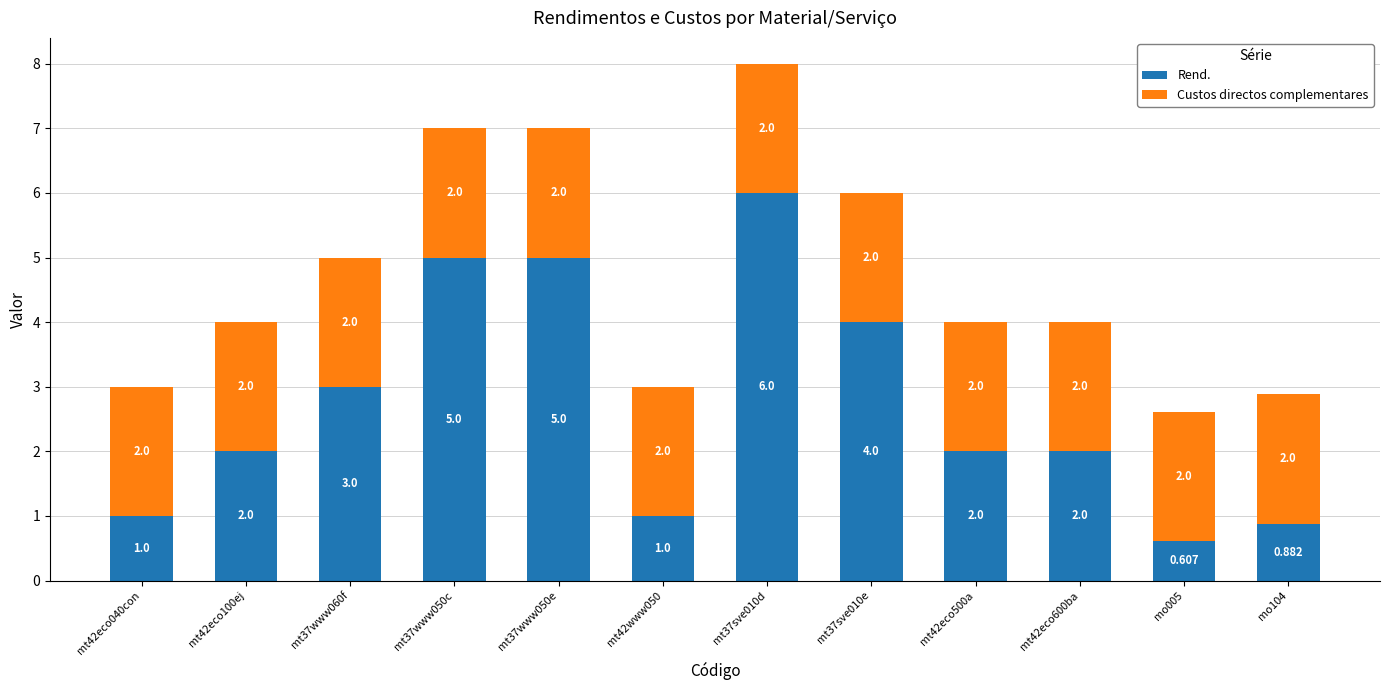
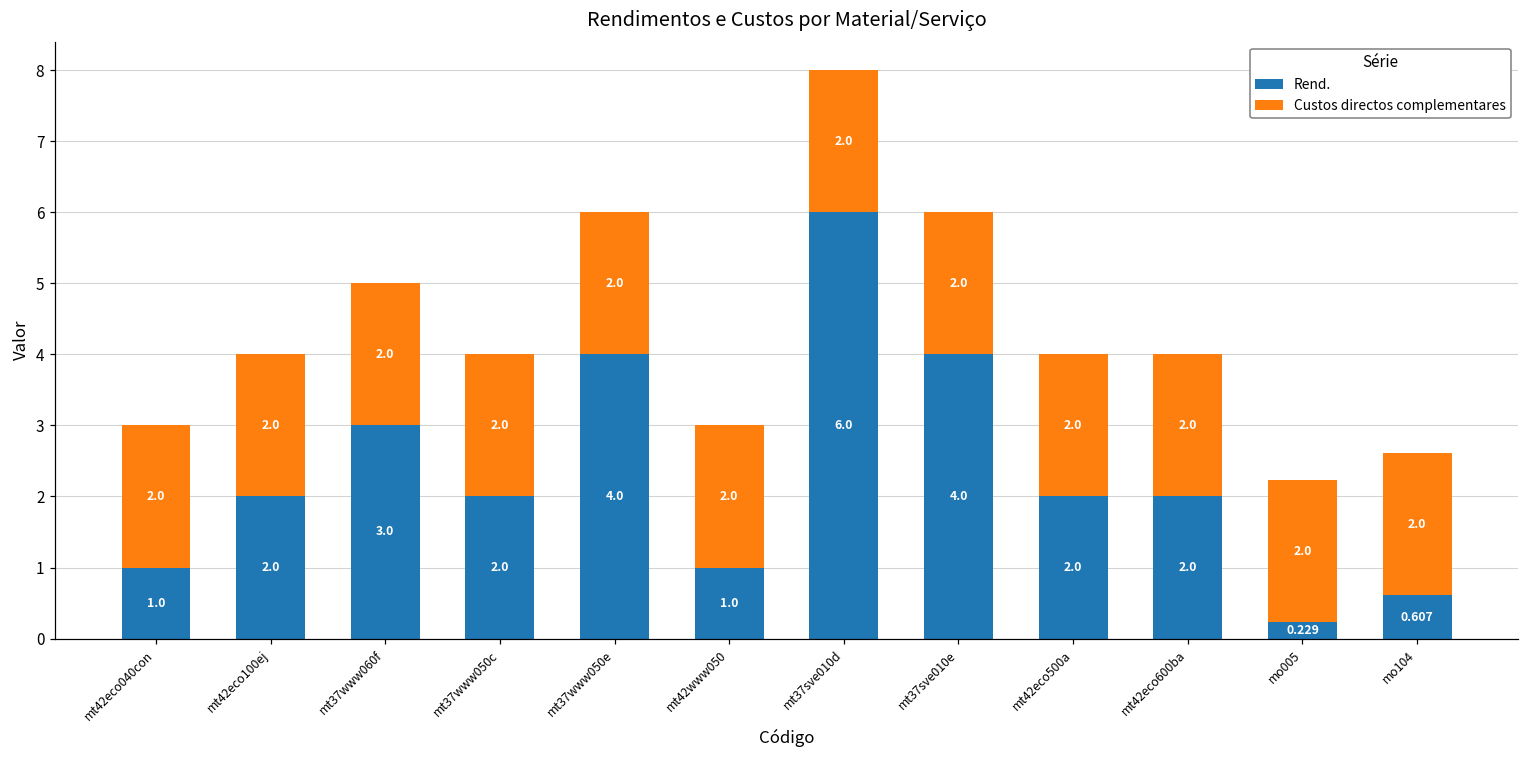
Rend., mt37www050c: 5.0 -> 2.0
Rend., mt37www050e: 5.0 -> 4.0
Rend., mo005: 0.607 -> 0.229
Rend., mo104: 0.882 -> 0.607
